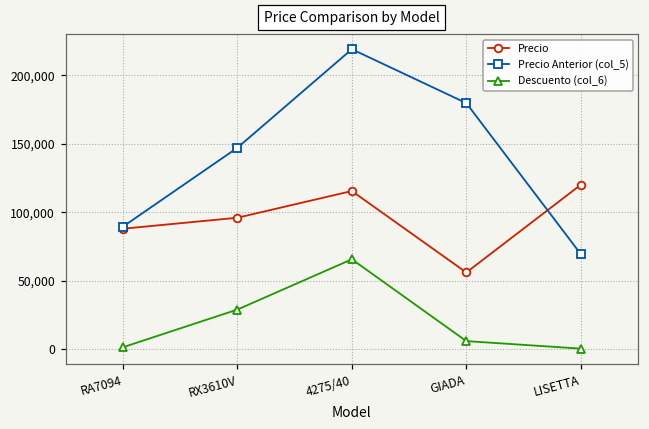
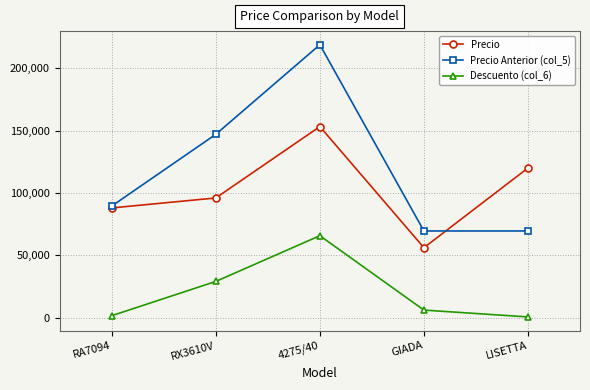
Precio, 4275/40: 116,000 -> 153,000
Precio Anterior (col_5), GIADA: 180,000 -> 70,000
